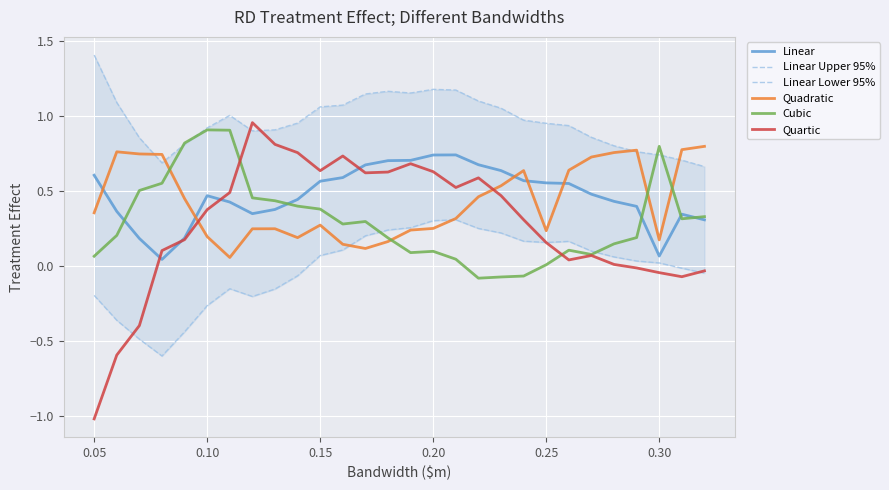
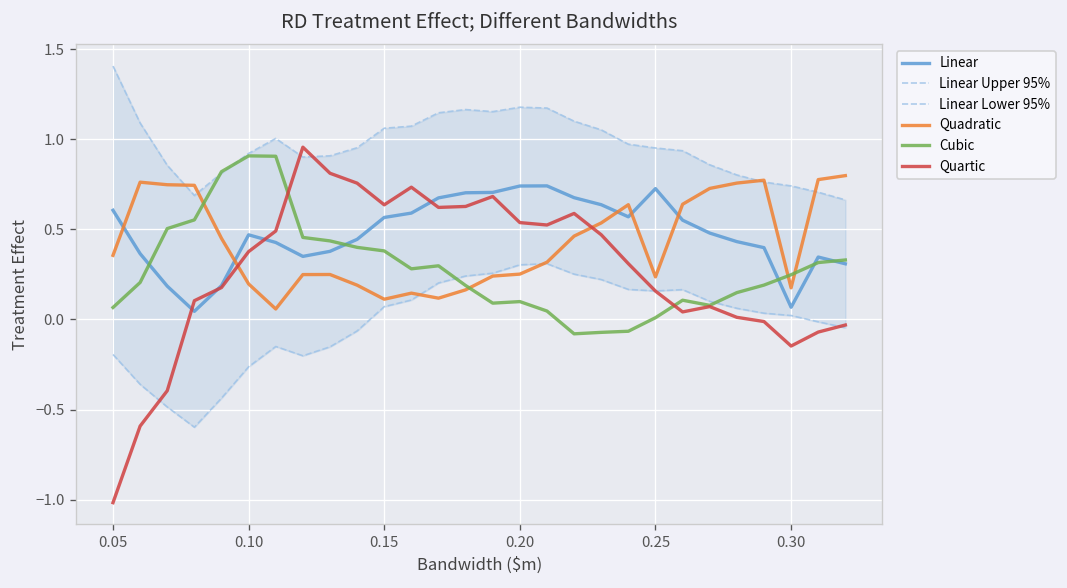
Quadratic, 0.15: 0.27 -> 0.11
Quartic, 0.20: 0.63 -> 0.54
Linear, 0.25: 0.55 -> 0.73
Cubic, 0.30: 0.80 -> 0.25
Quartic, 0.30: -0.04 -> -0.15
